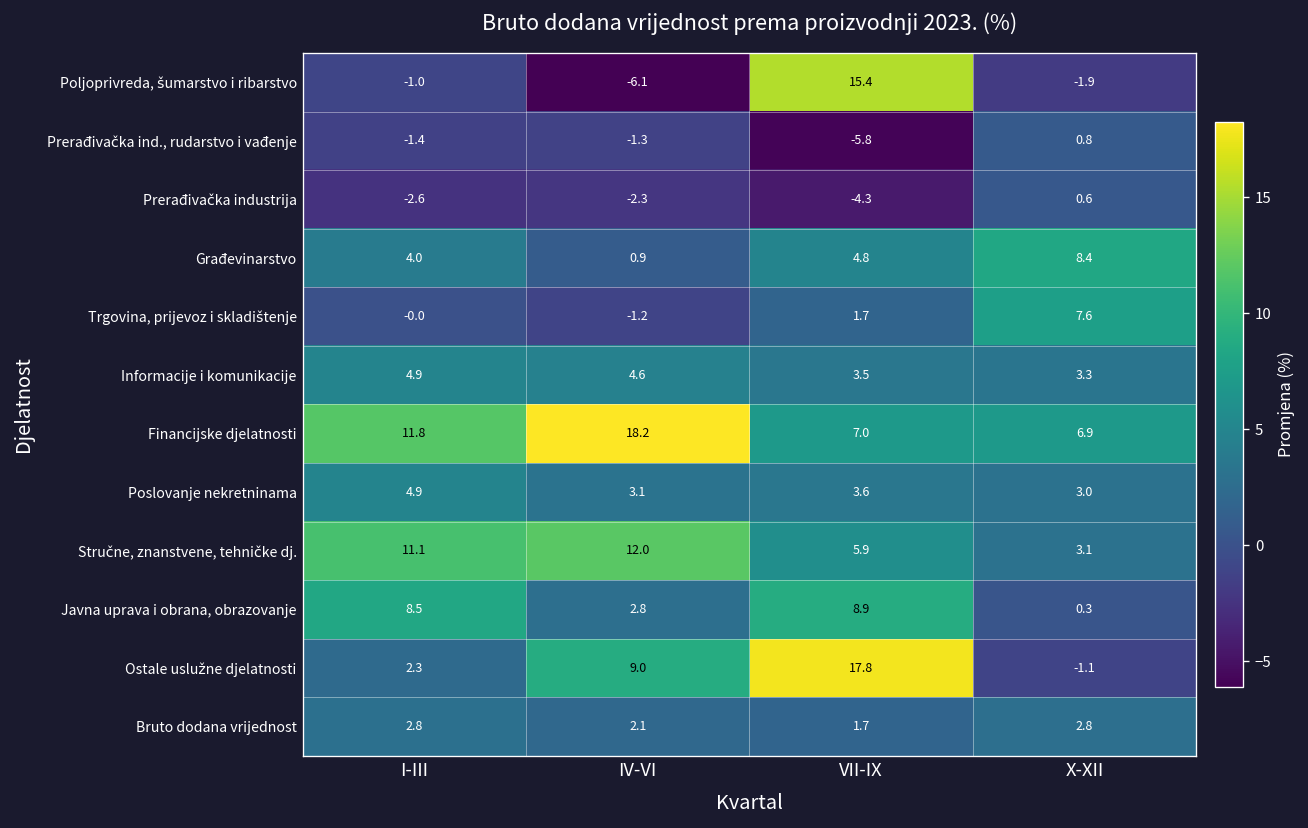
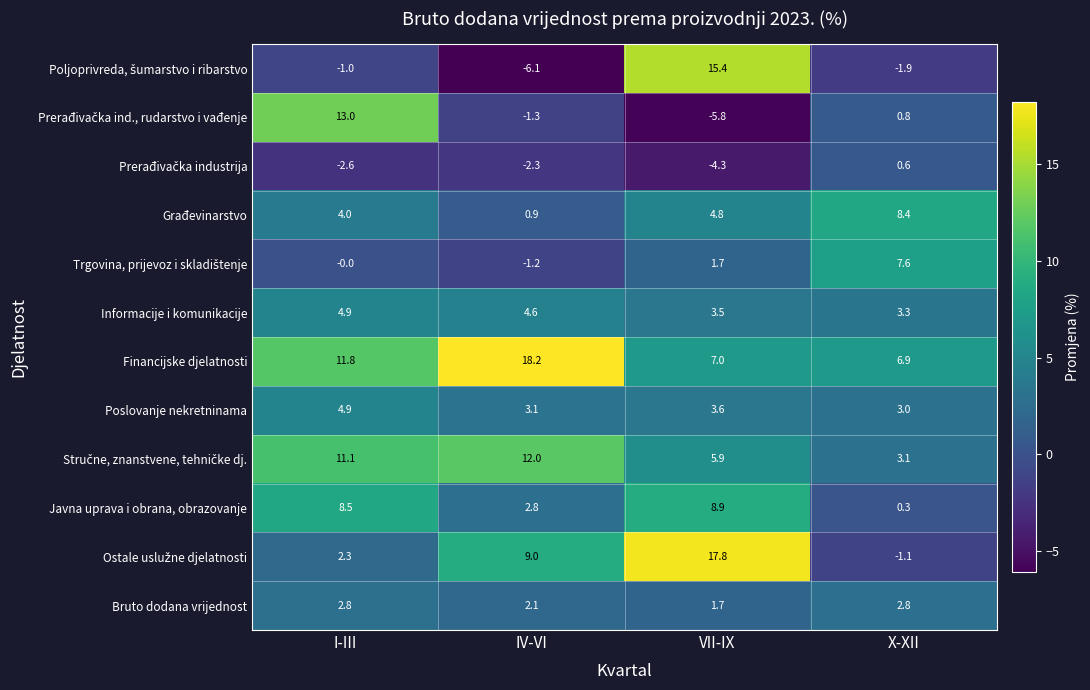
Prerađivačka ind., rudarstvo i vađenje, I-III: -1.4 -> 13.0
